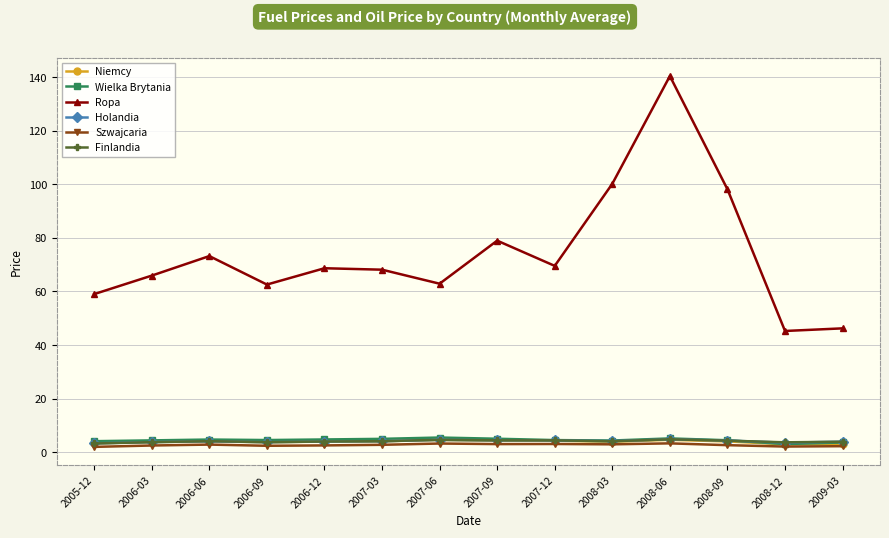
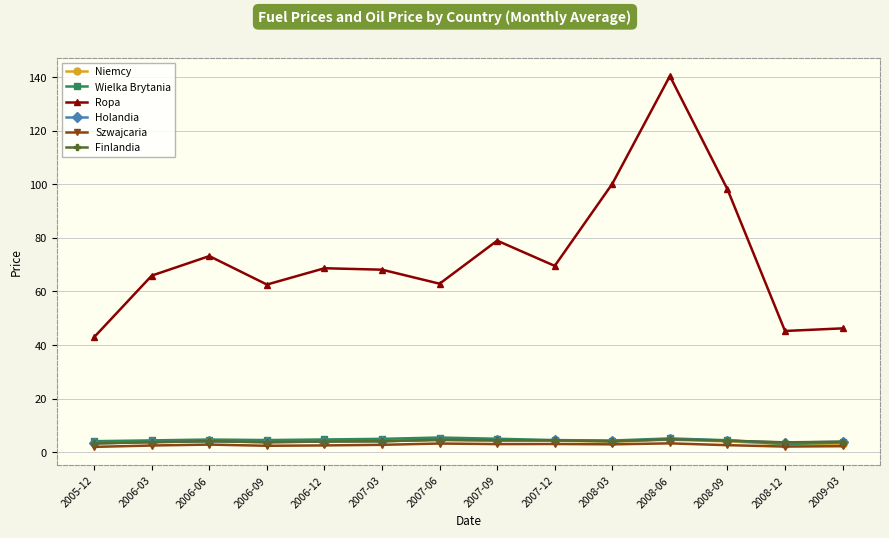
Ropa, 2005-12: 59 -> 43
